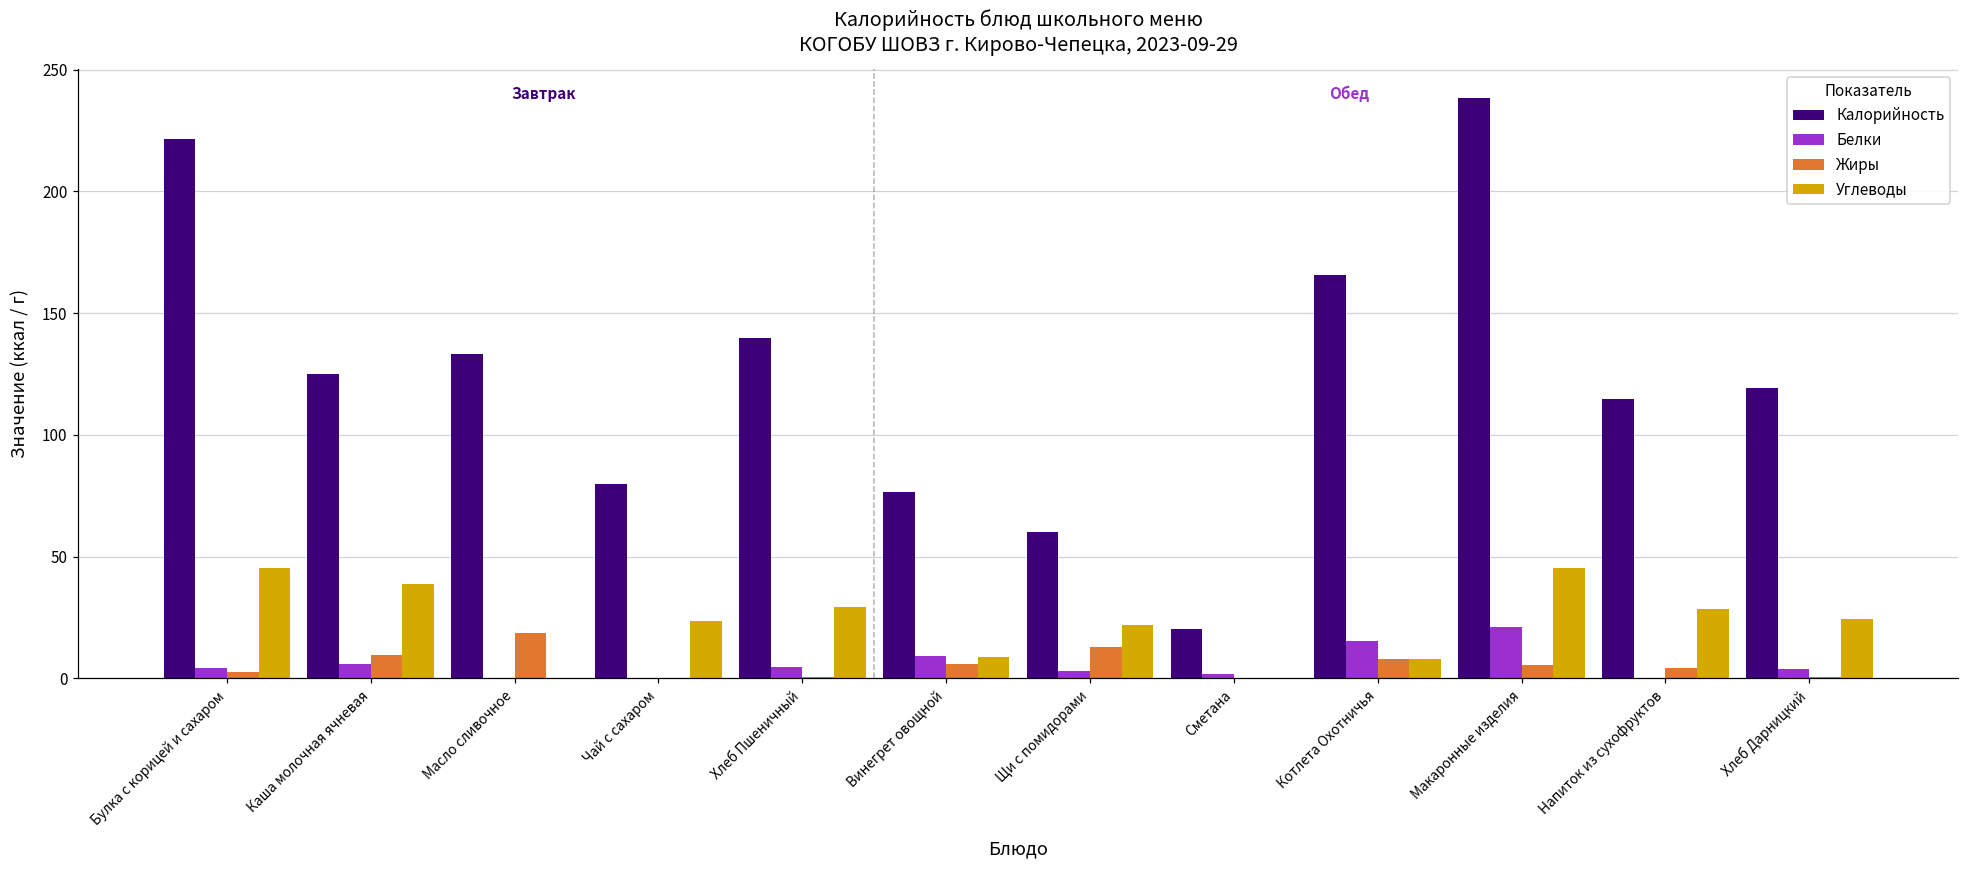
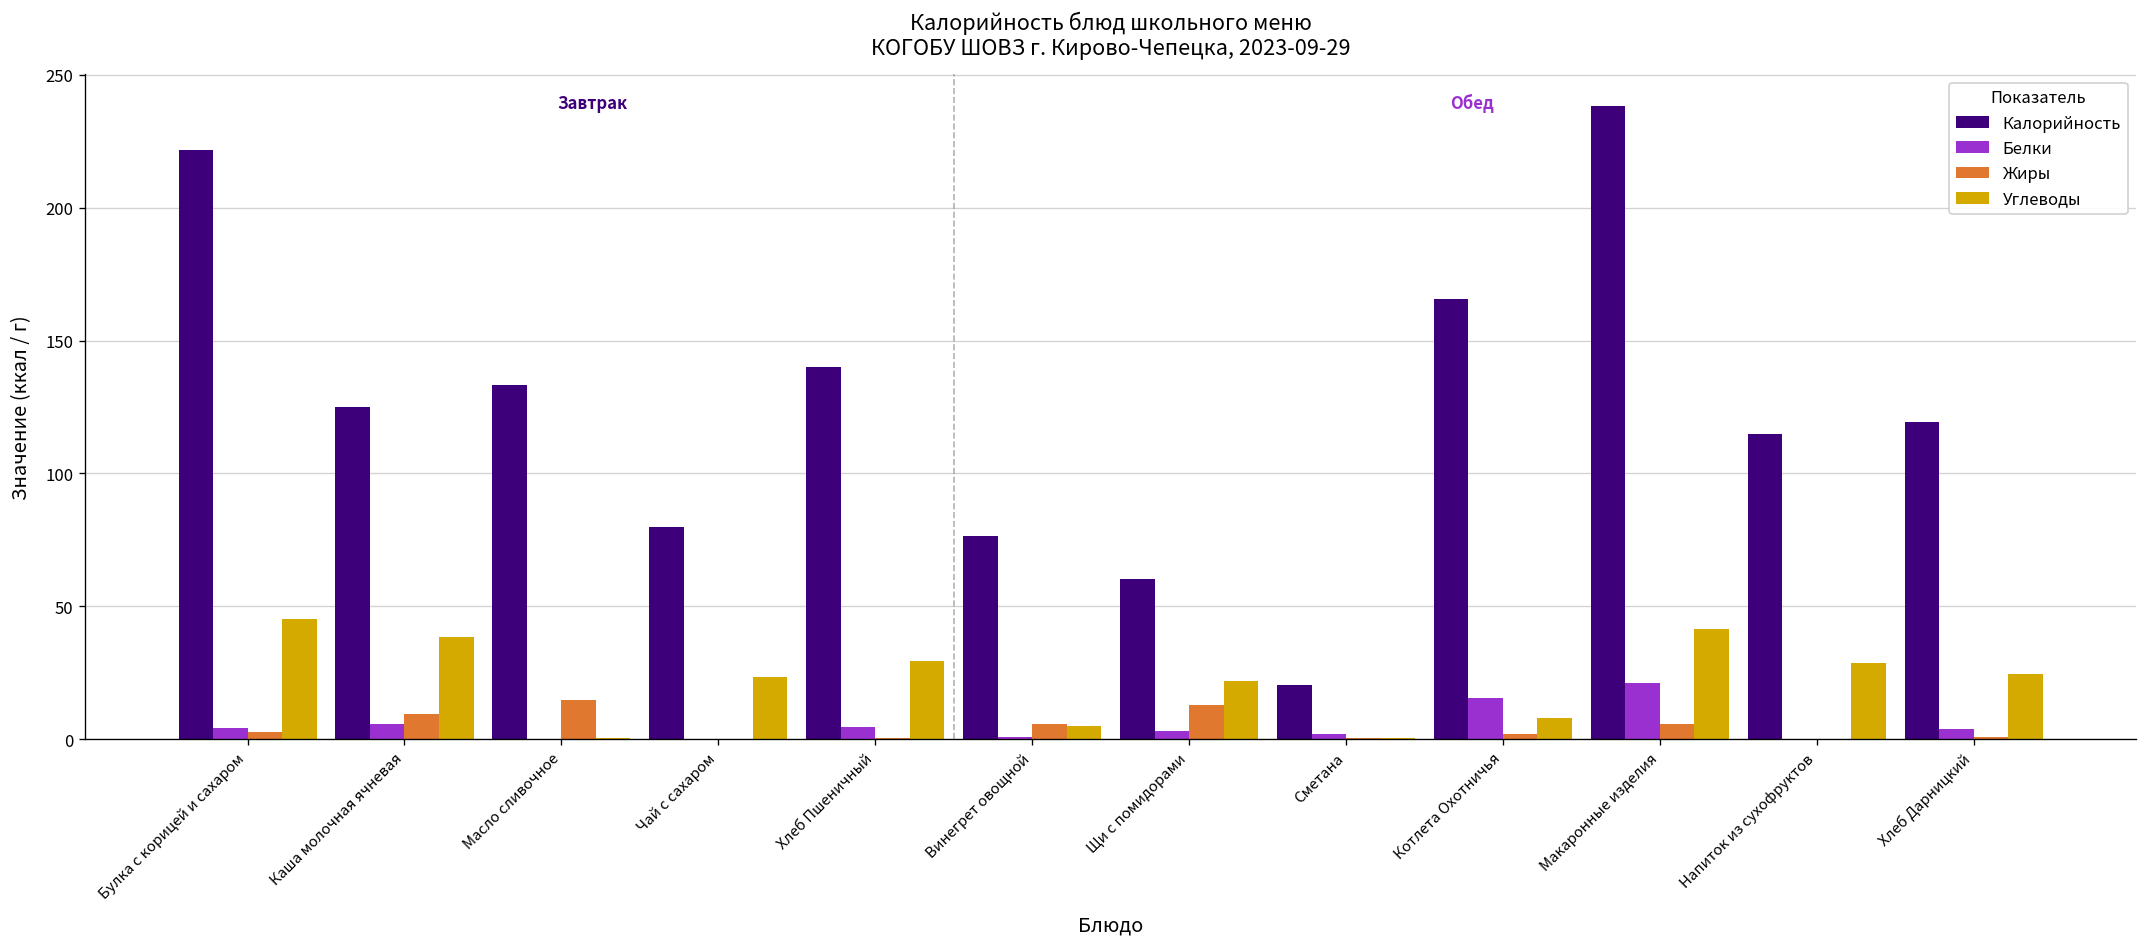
Жиры, Масло сливочное: 19 -> 15
Белки, Винегрет овощной: 9 -> 1
Углеводы, Винегрет овощной: 9 -> 5
Жиры, Котлета Охотничья: 8 -> 2
Углеводы, Макаронные изделия: 45 -> 42
Жиры, Напиток из сухофруктов: 4 -> 0
